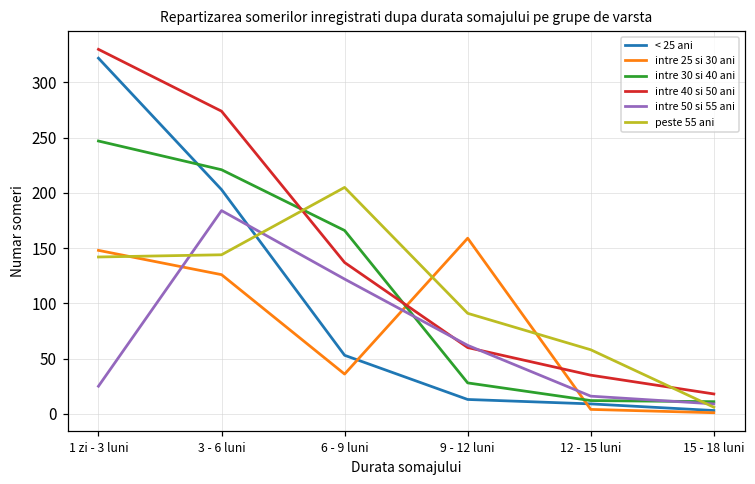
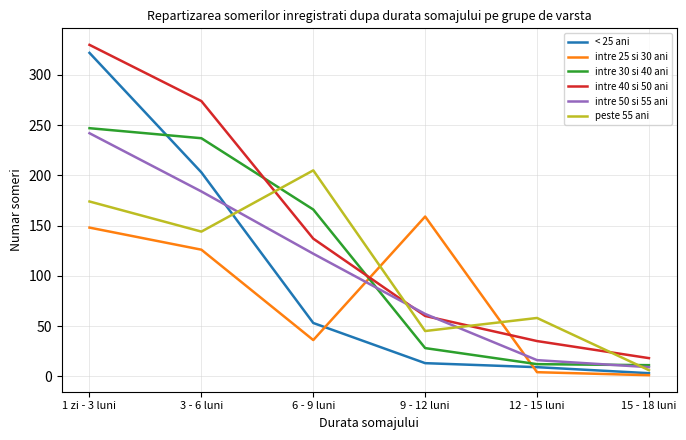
intre 50 si 55 ani, 1 zi - 3 luni: 25 -> 242
peste 55 ani, 1 zi - 3 luni: 142 -> 174
intre 30 si 40 ani, 3 - 6 luni: 221 -> 237
peste 55 ani, 9 - 12 luni: 91 -> 45
